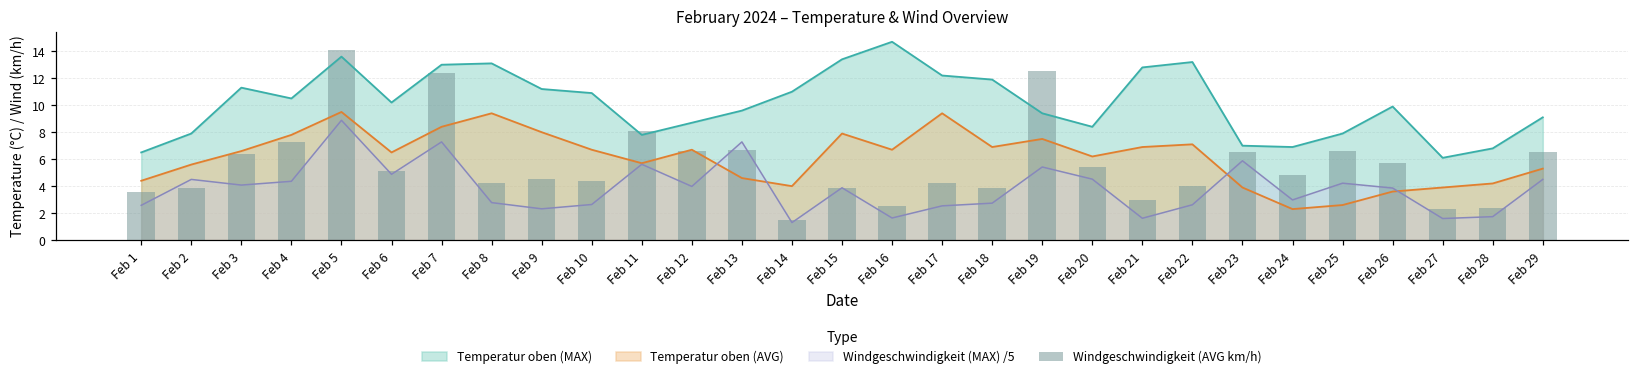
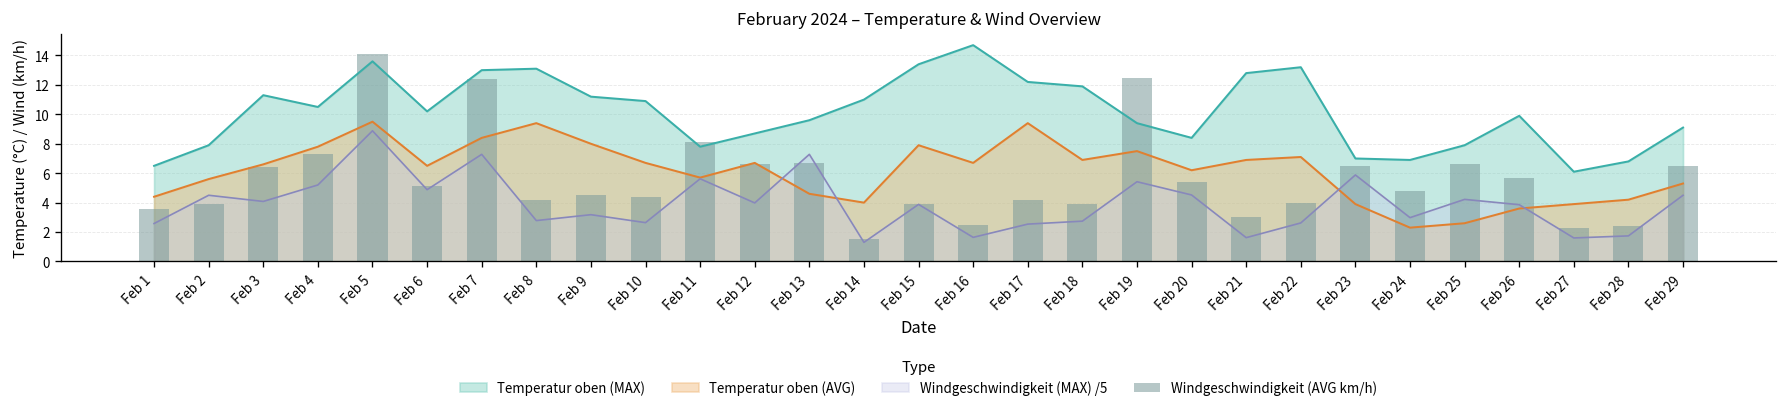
Windgeschwindigkeit (MAX) /5, Feb 4: 4.4 -> 5.2
Windgeschwindigkeit (MAX) /5, Feb 9: 2.3 -> 3.2
